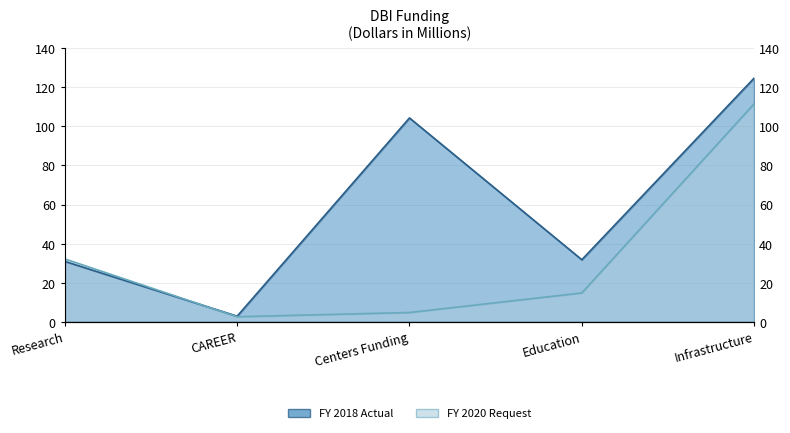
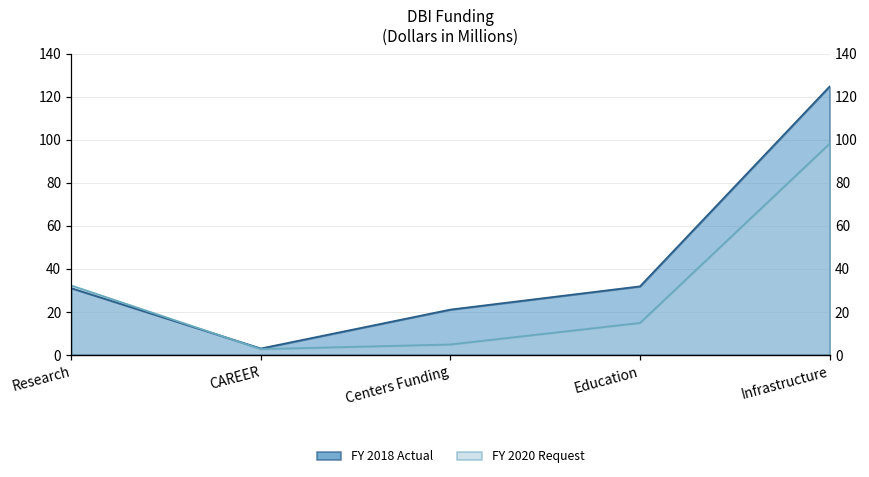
FY 2018 Actual, Centers Funding: 104 -> 21
FY 2020 Request, Infrastructure: 112 -> 98
